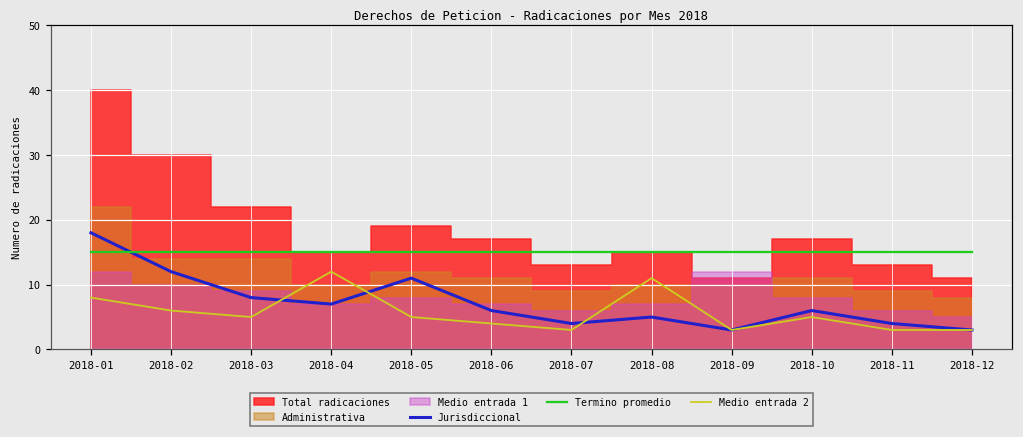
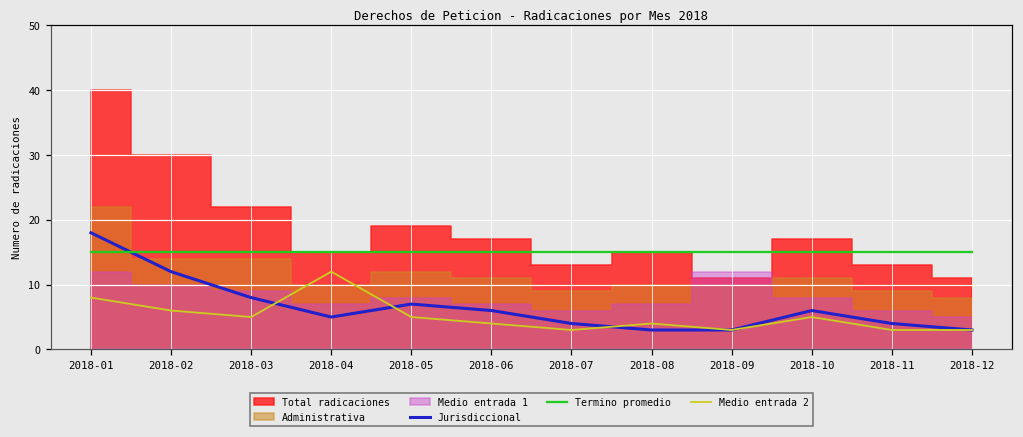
Jurisdiccional, 2018-04: 7 -> 5
Jurisdiccional, 2018-05: 11 -> 7
Jurisdiccional, 2018-08: 5 -> 3
Medio entrada 2, 2018-08: 11 -> 4
